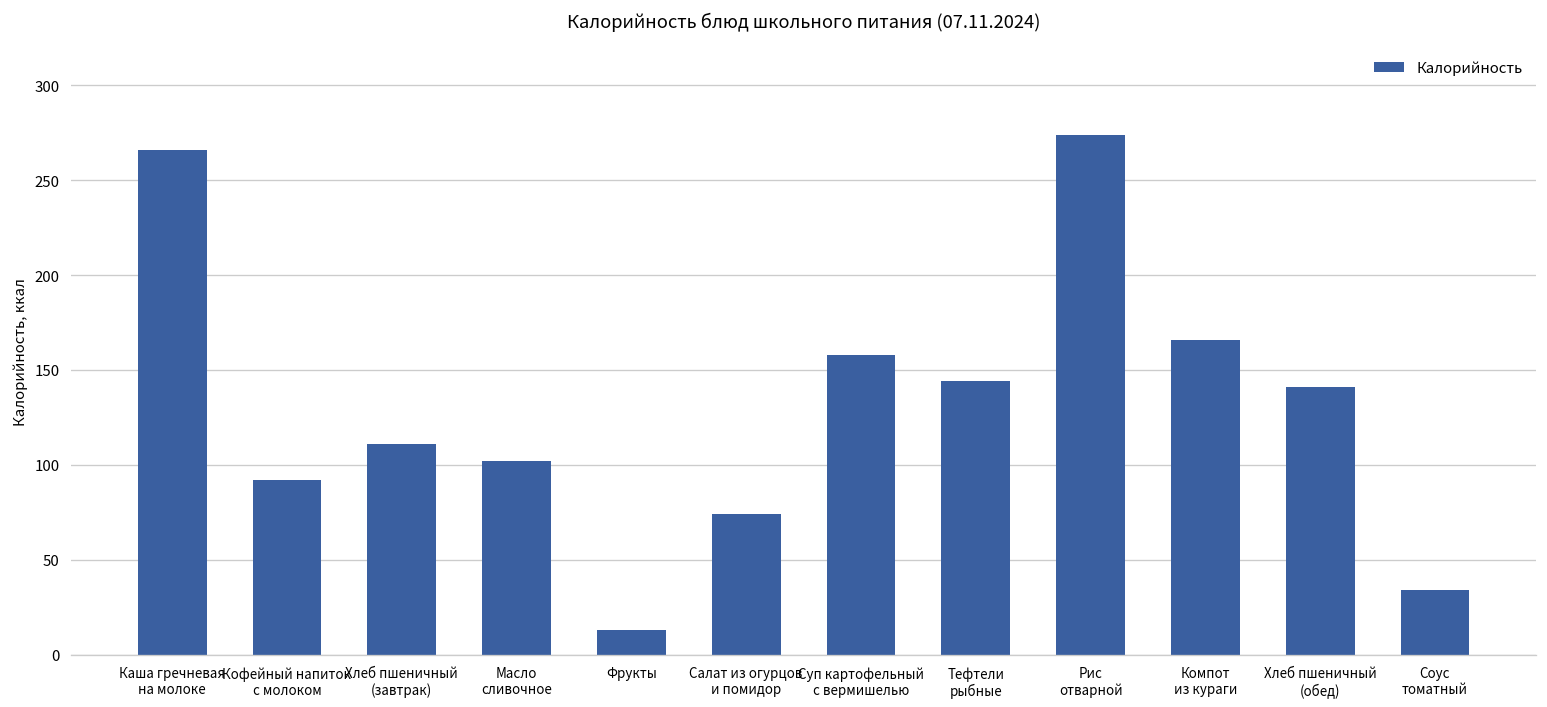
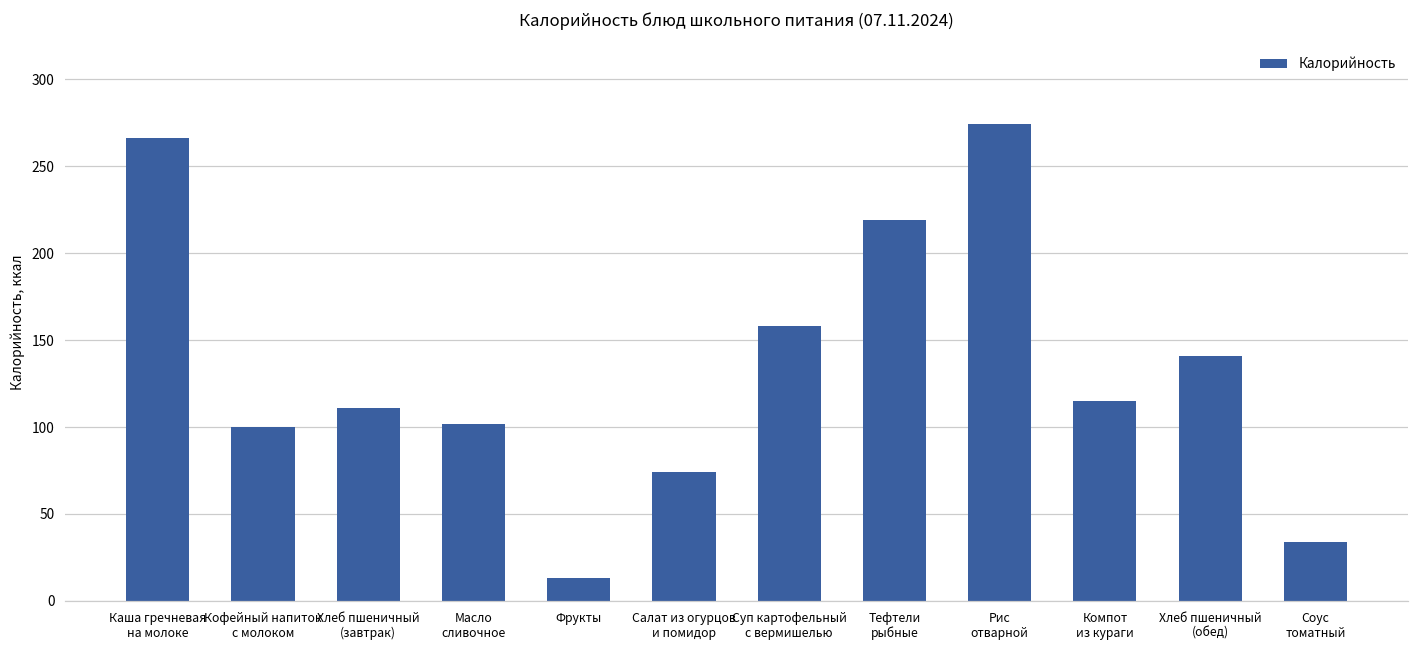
Кофейный напиток с молоком: 92 -> 100
Тефтели рыбные: 144 -> 219
Компот из кураги: 166 -> 115
